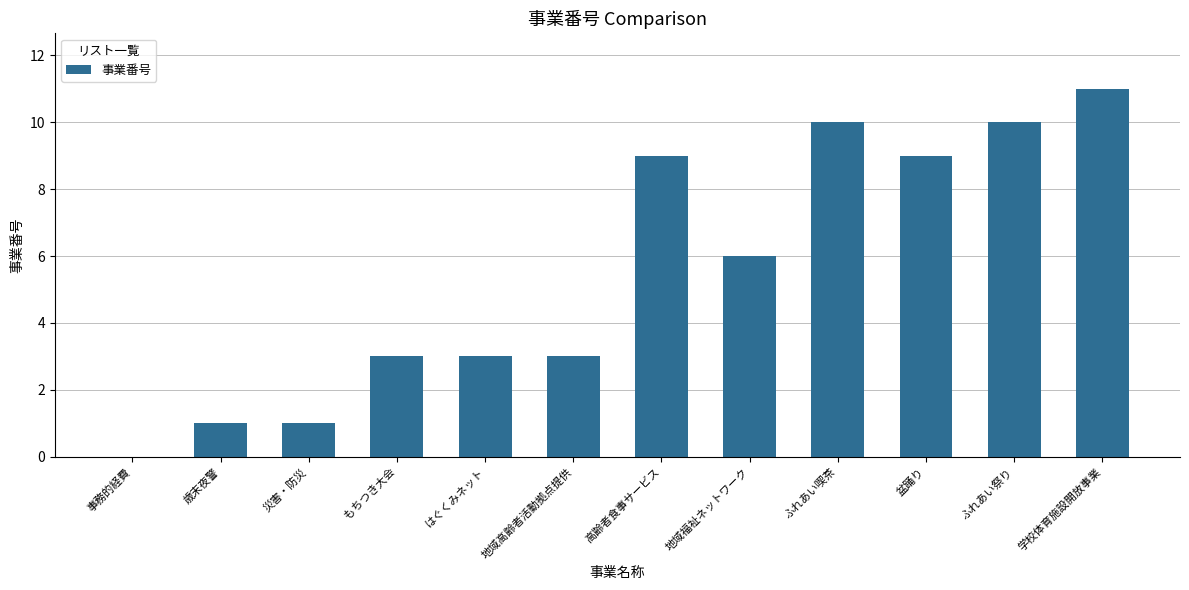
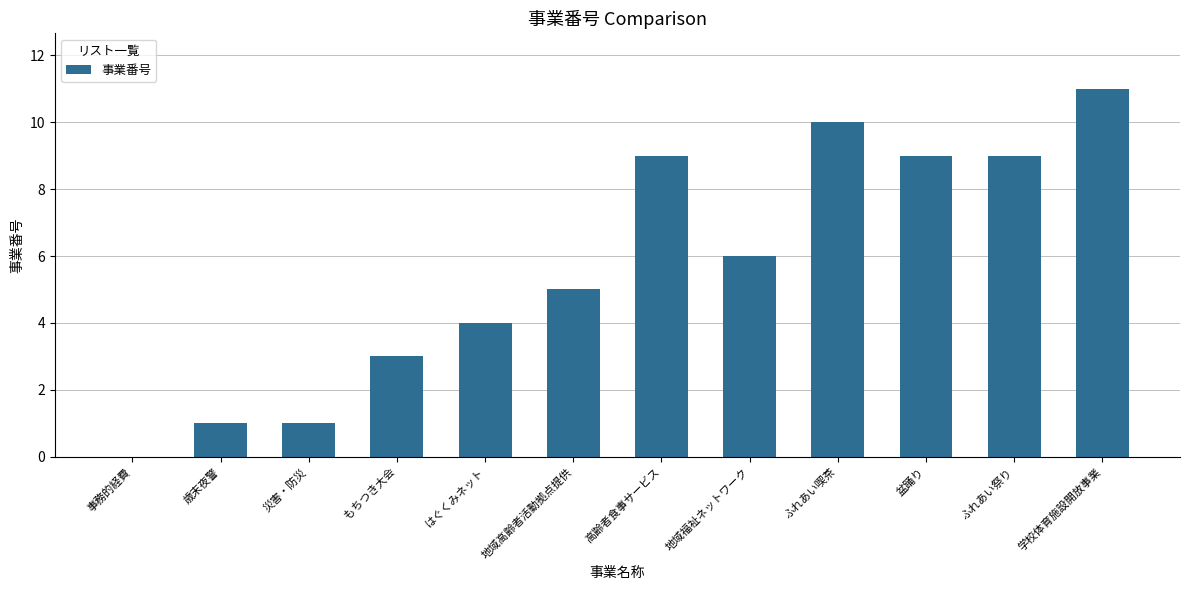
はぐくみネット: 3 -> 4
地域高齢者活動拠点提供: 3 -> 5
ふれあい祭り: 10 -> 9
